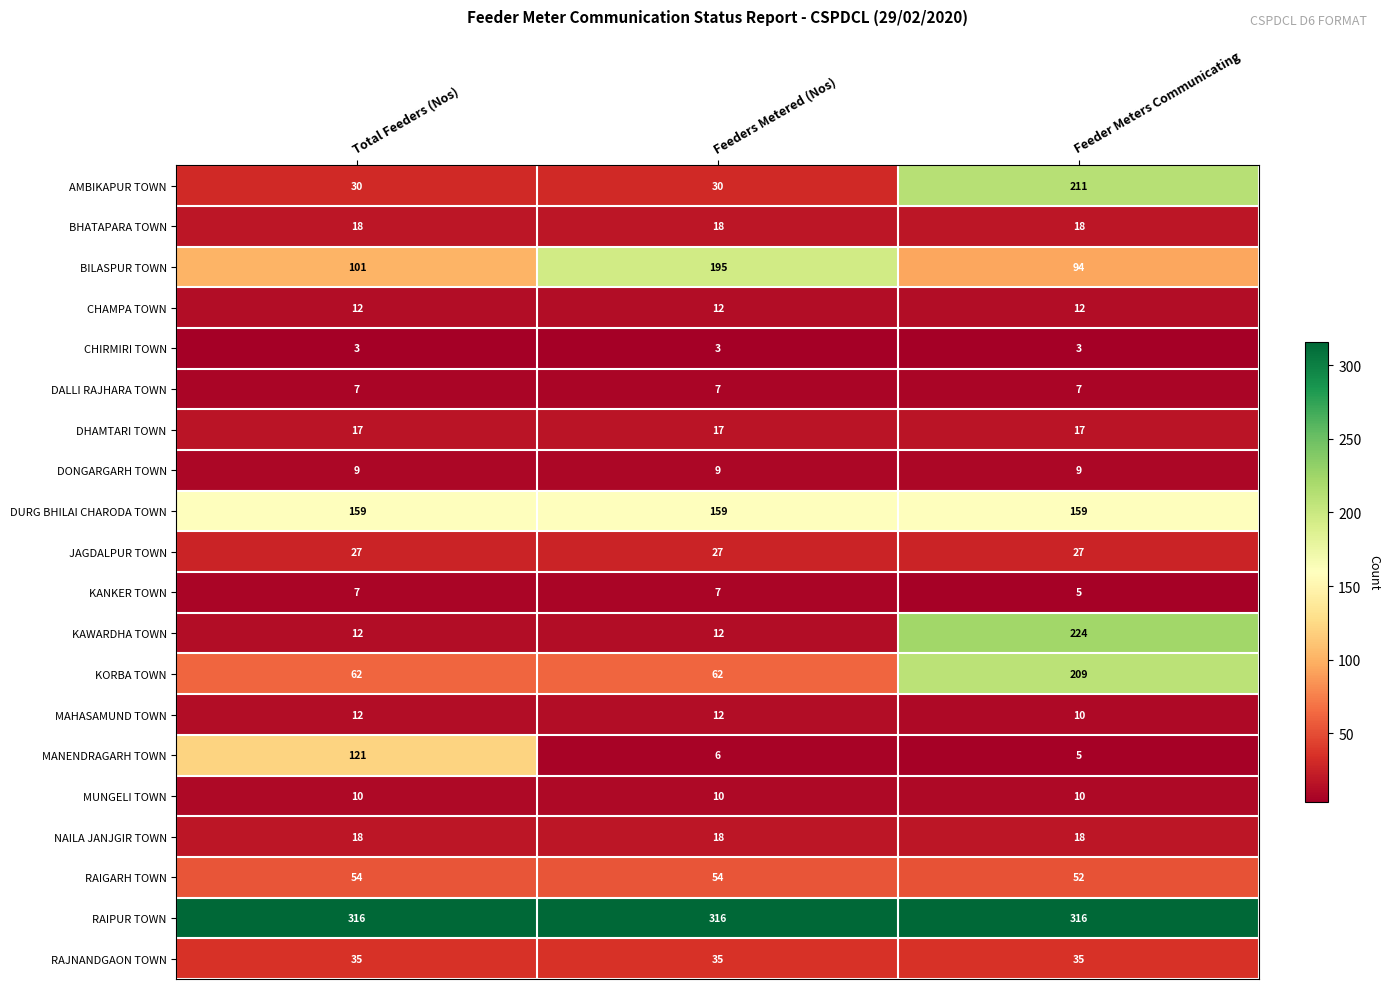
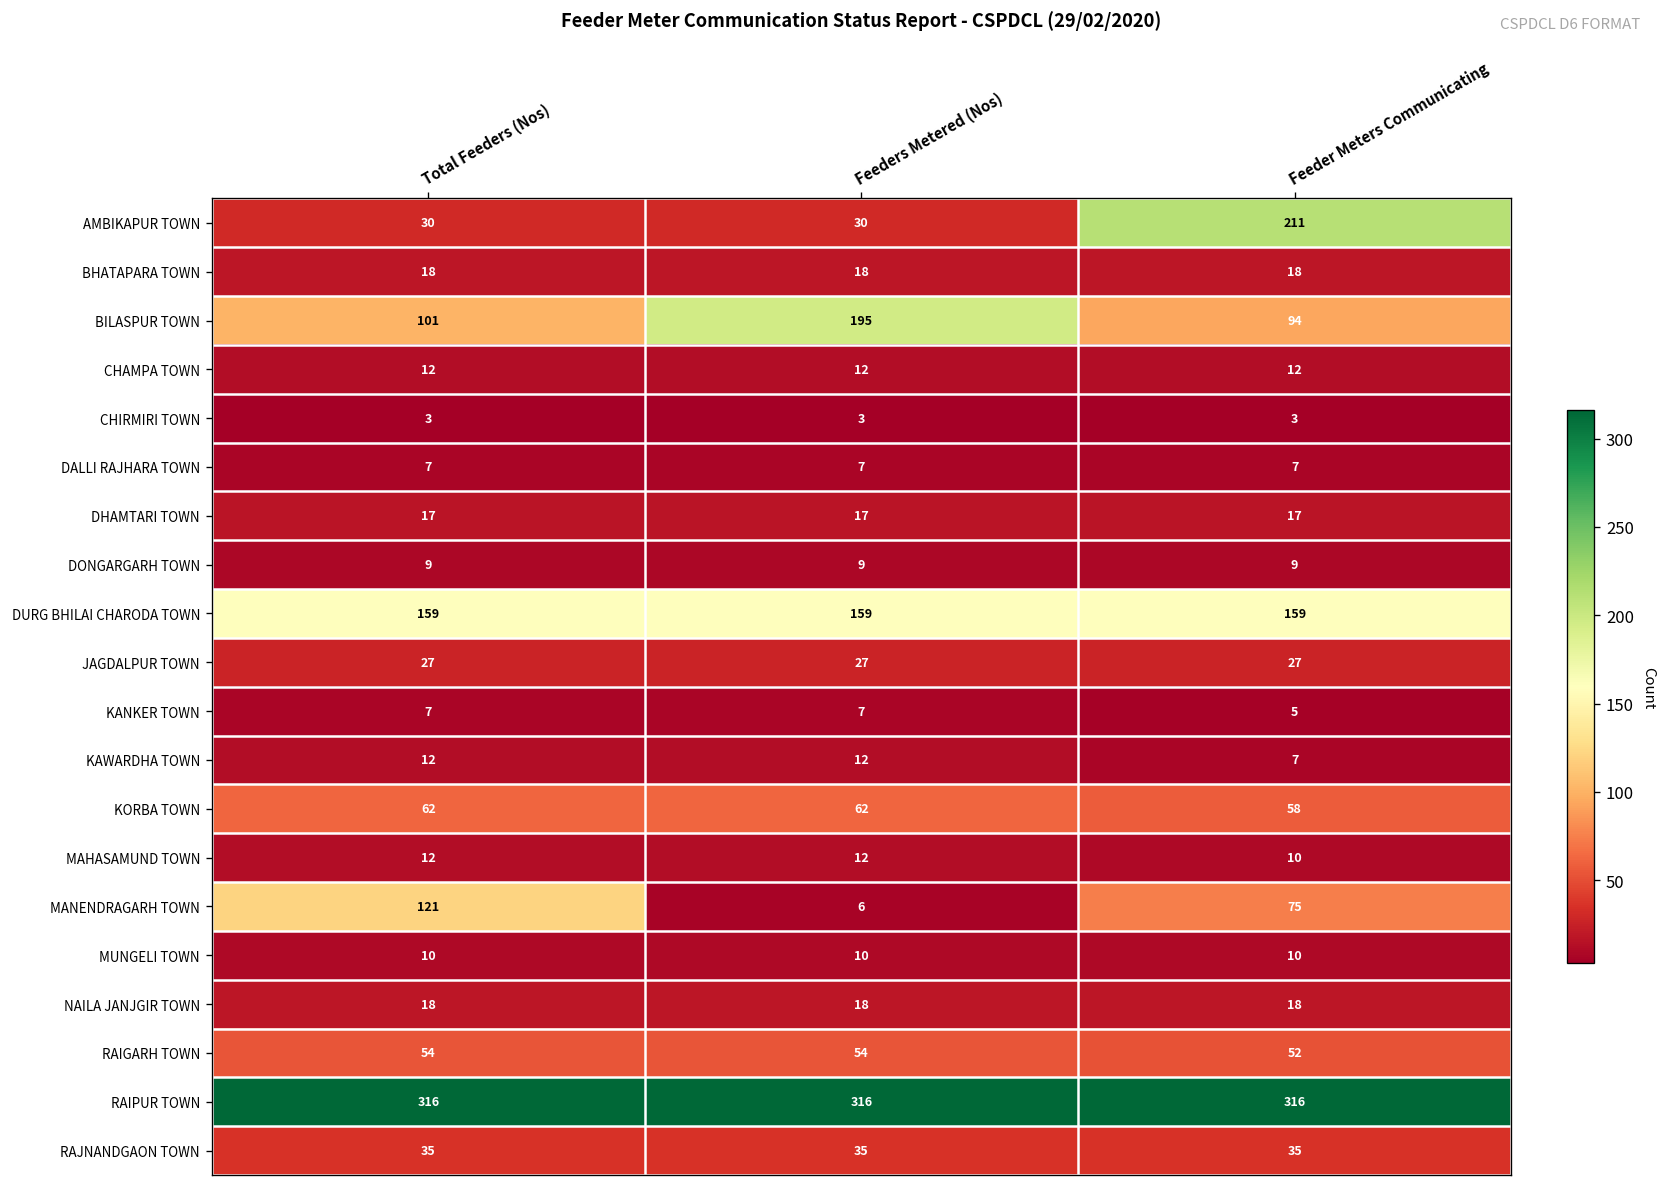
KAWARDHA TOWN, Feeder Meters Communicating: 224 -> 7
KORBA TOWN, Feeder Meters Communicating: 209 -> 58
MANENDRAGARH TOWN, Feeder Meters Communicating: 5 -> 75
